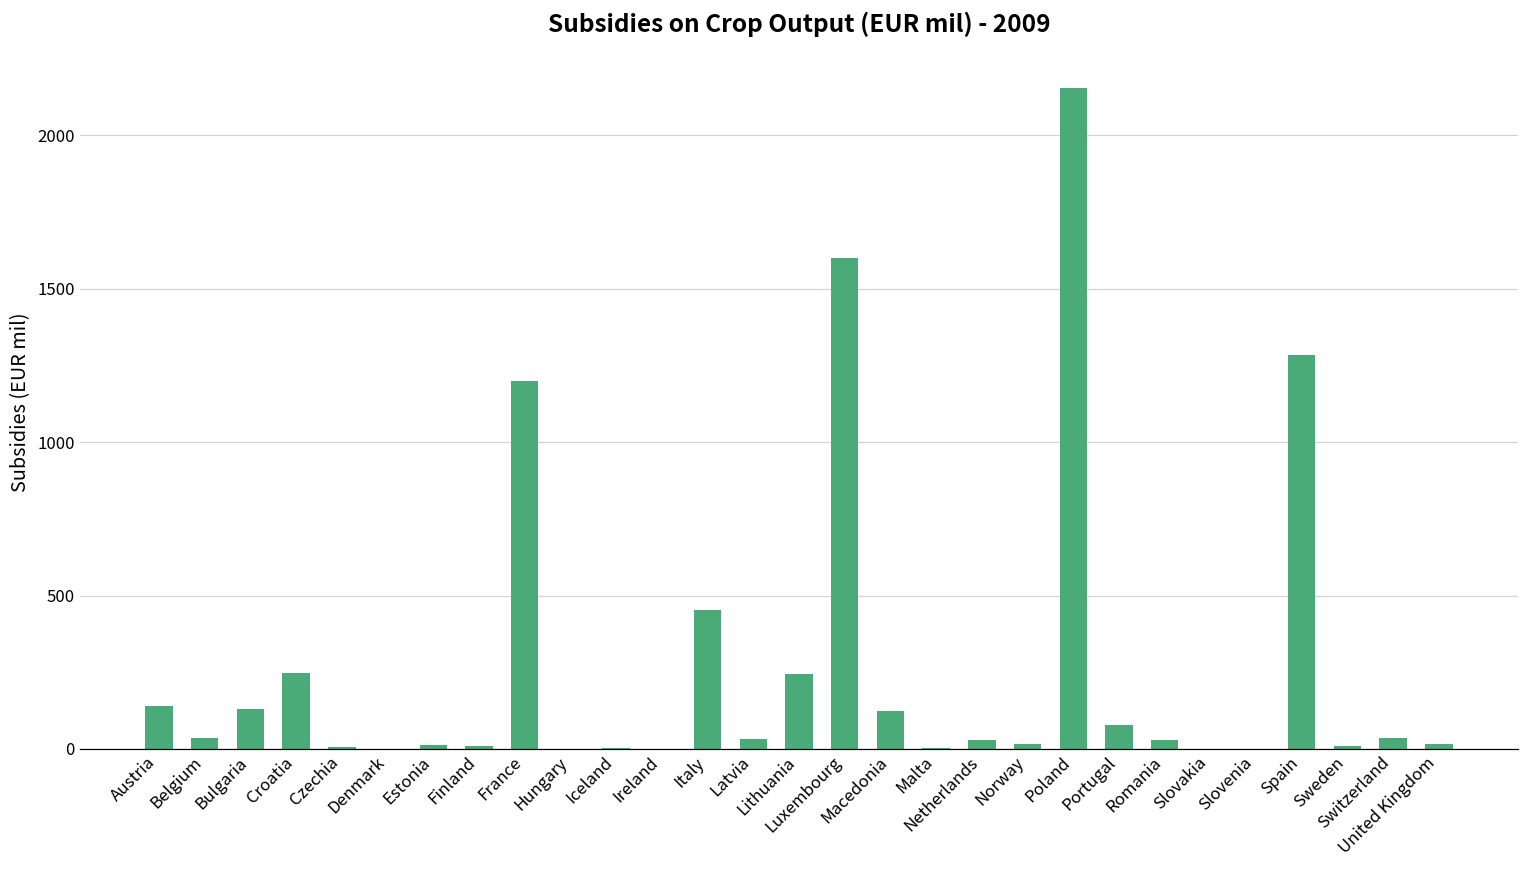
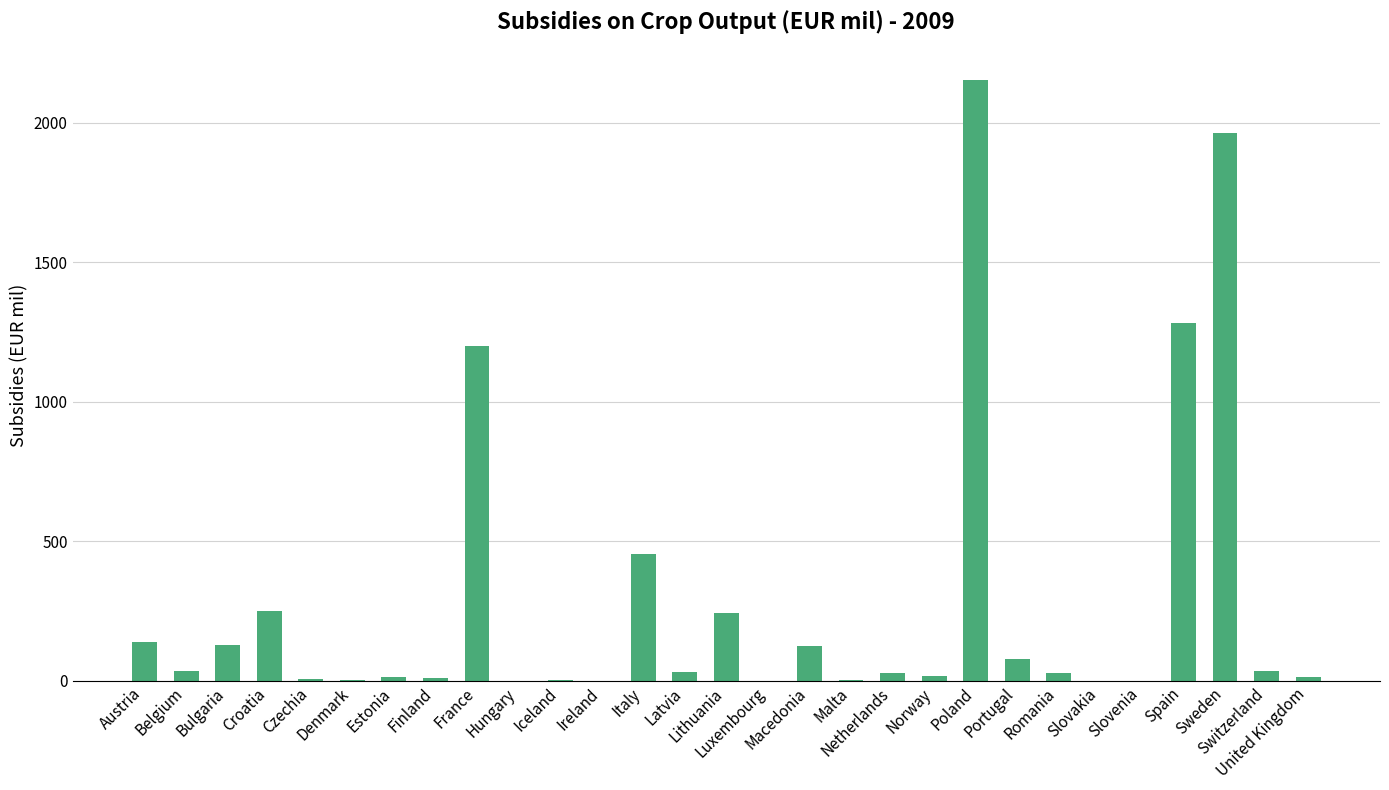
Luxembourg: 1600 -> 0
Sweden: 10 -> 1960
